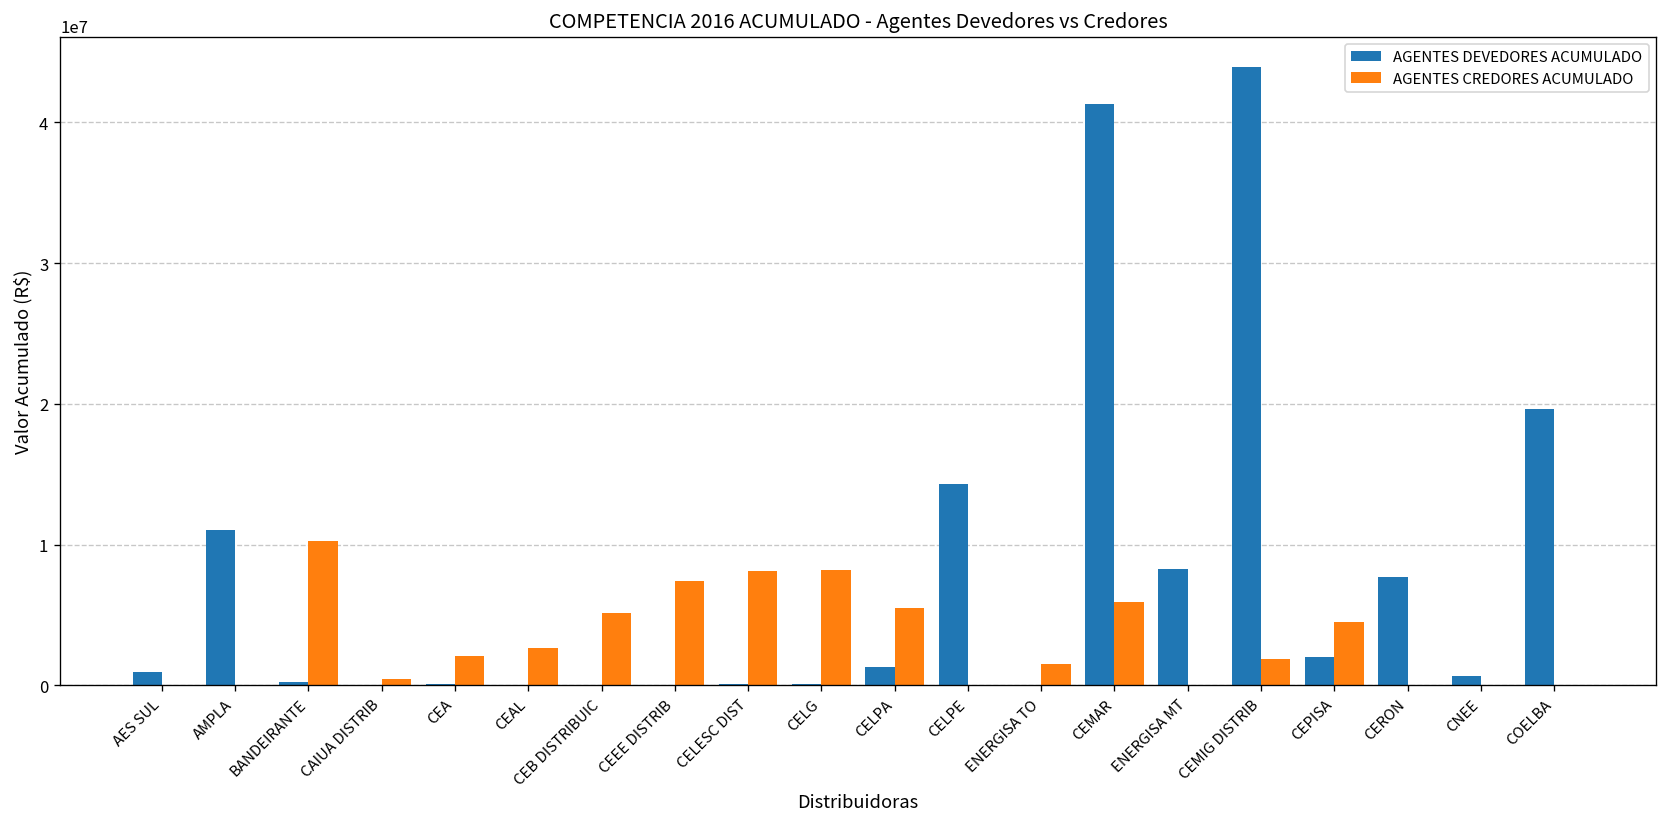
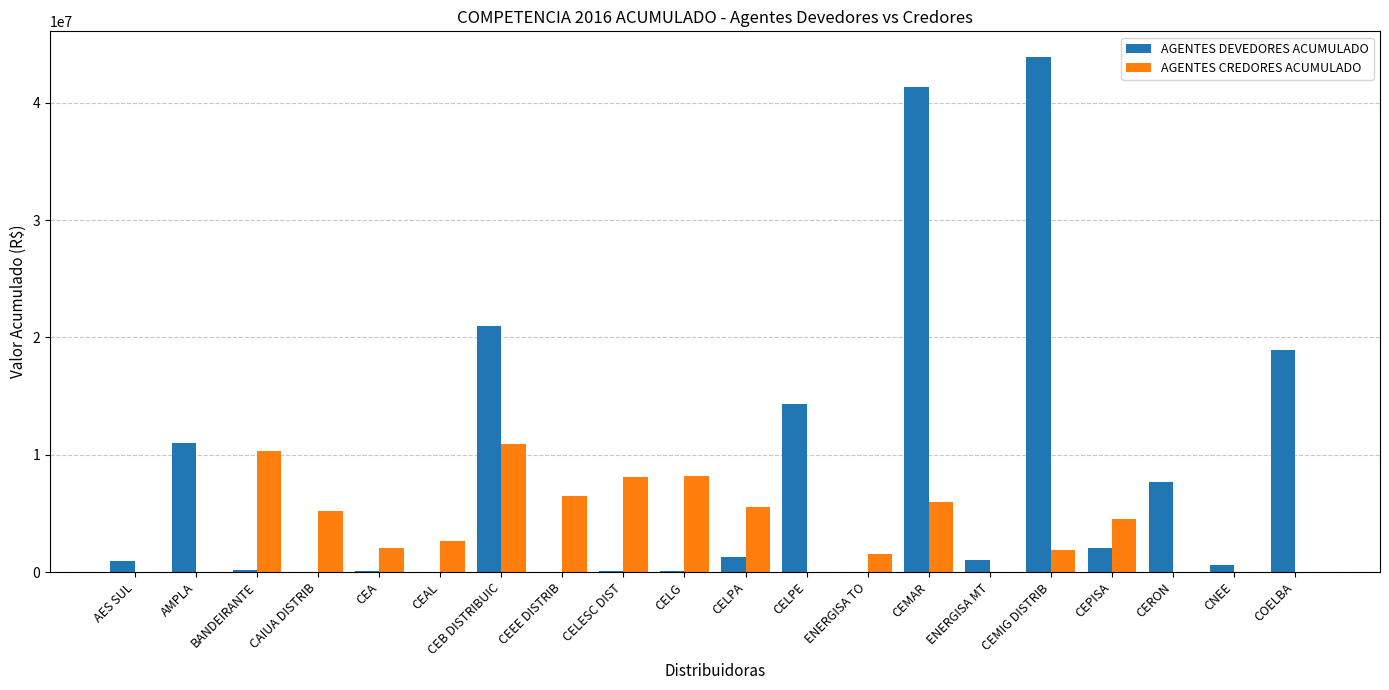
AGENTES CREDORES ACUMULADO, CAIUA DISTRIB: 400000 -> 5200000
AGENTES DEVEDORES ACUMULADO, CEB DISTRIBUIC: 0 -> 21000000
AGENTES CREDORES ACUMULADO, CEB DISTRIBUIC: 5200000 -> 10900000
AGENTES CREDORES ACUMULADO, CEEE DISTRIB: 7400000 -> 6500000
AGENTES DEVEDORES ACUMULADO, ENERGISA MT: 8300000 -> 1000000
AGENTES DEVEDORES ACUMULADO, COELBA: 19700000 -> 18900000
